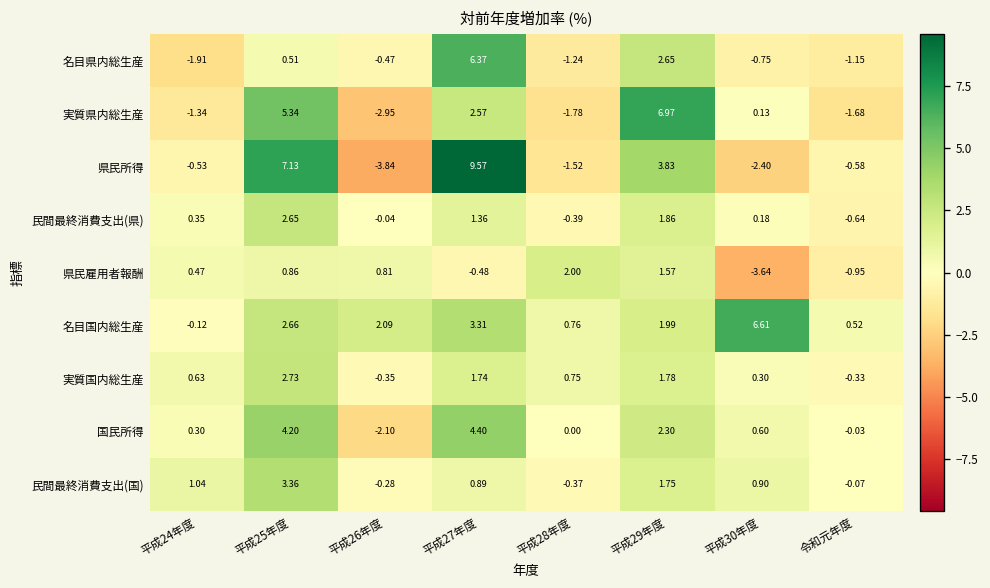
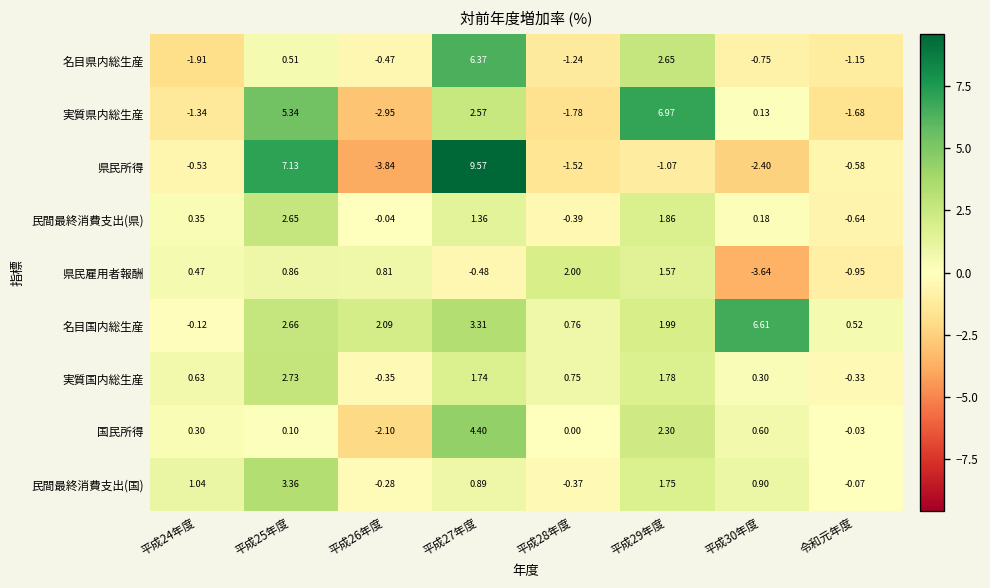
県民所得, 平成29年度: 3.83 -> -1.07
国民所得, 平成25年度: 4.20 -> 0.10
